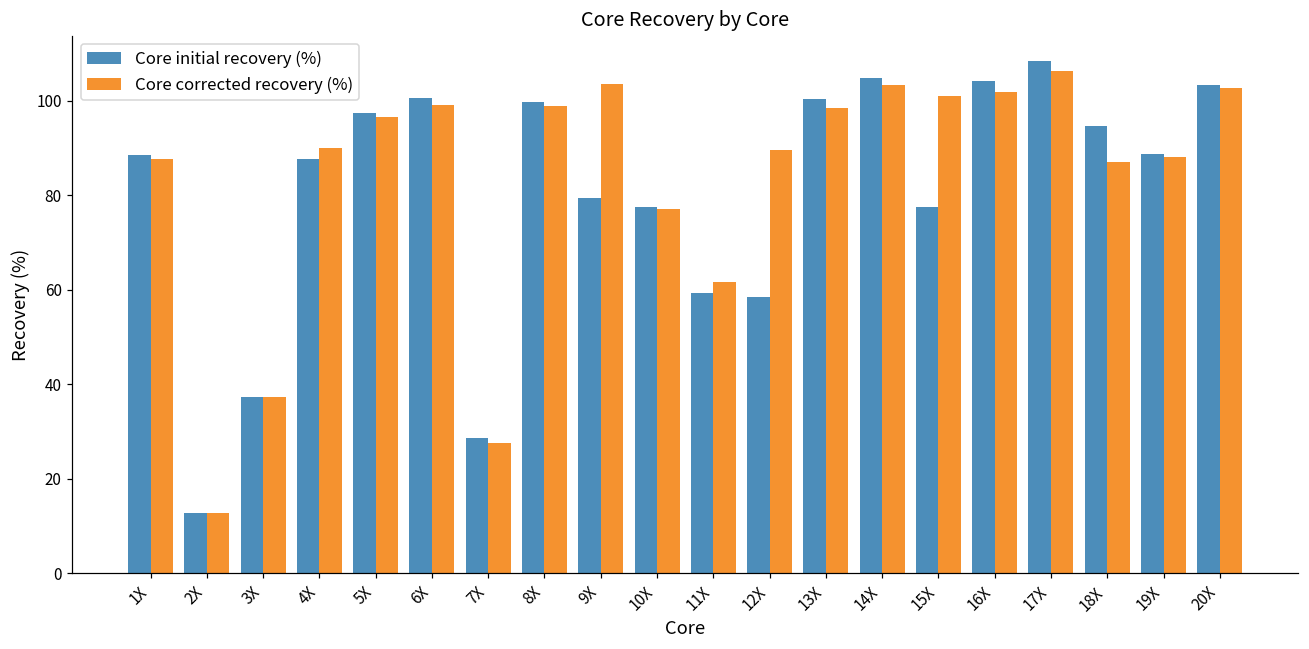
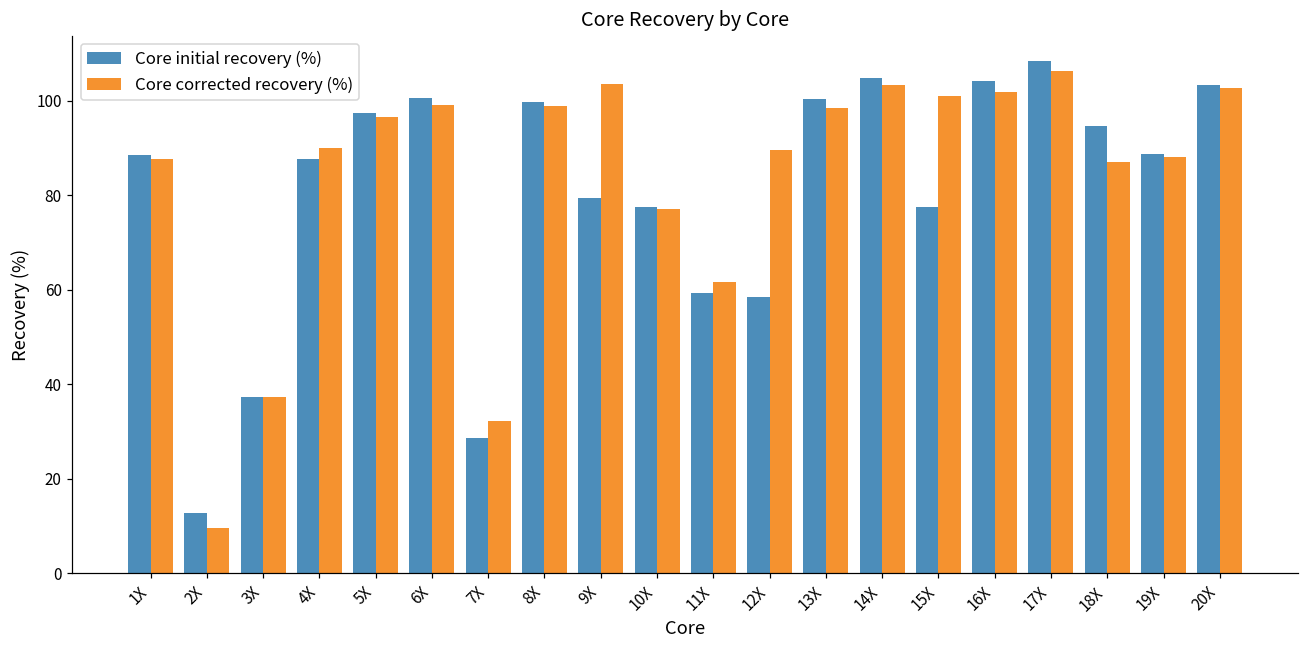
Core corrected recovery (%), 2X: 13 -> 10
Core corrected recovery (%), 7X: 28 -> 32
